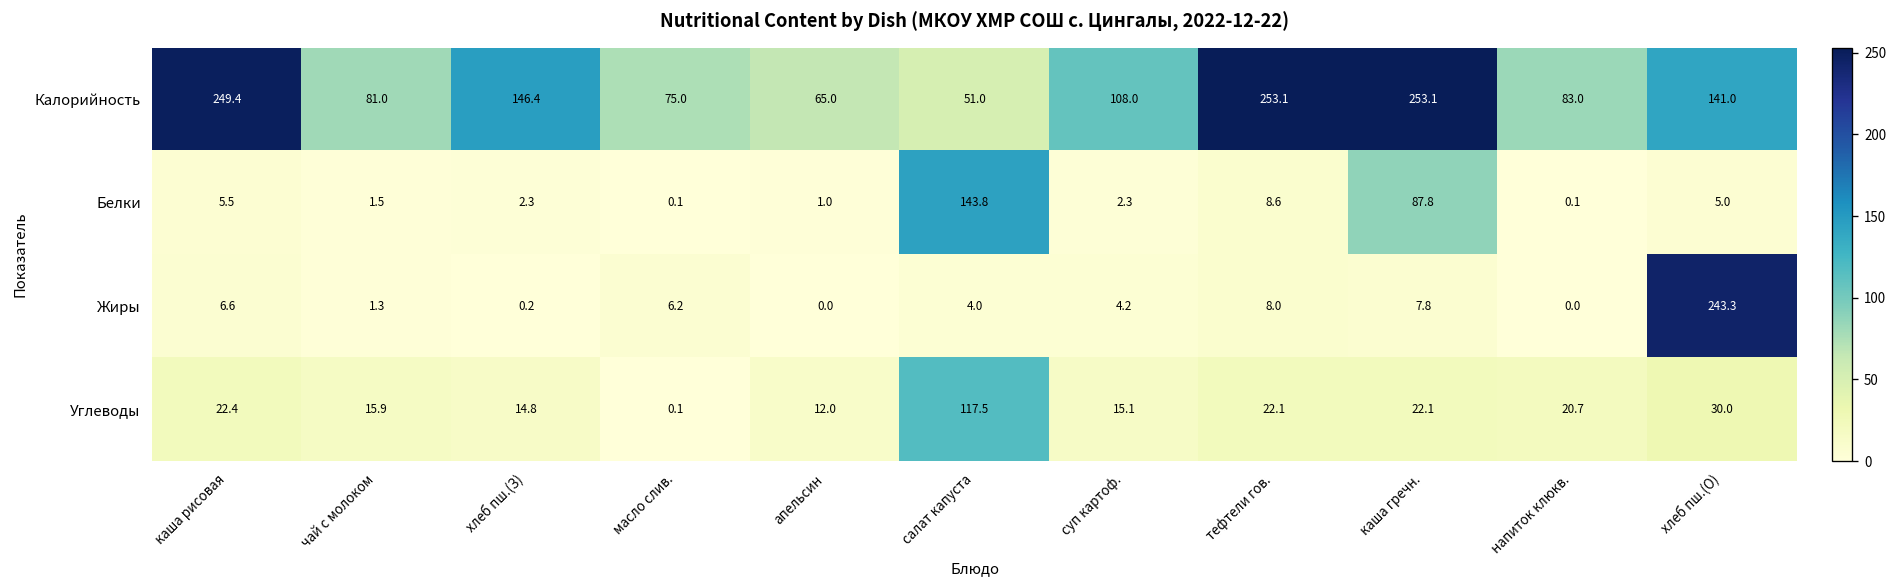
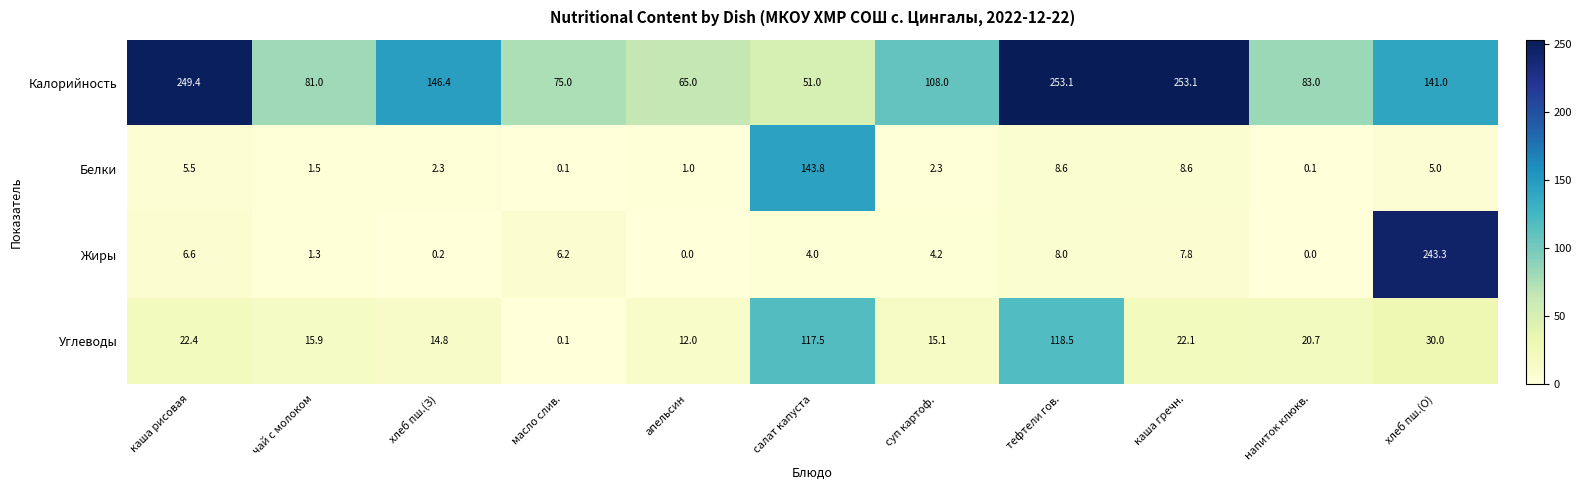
Белки, каша гречн.: 87.8 -> 8.6
Углеводы, тефтели гов.: 22.1 -> 118.5
